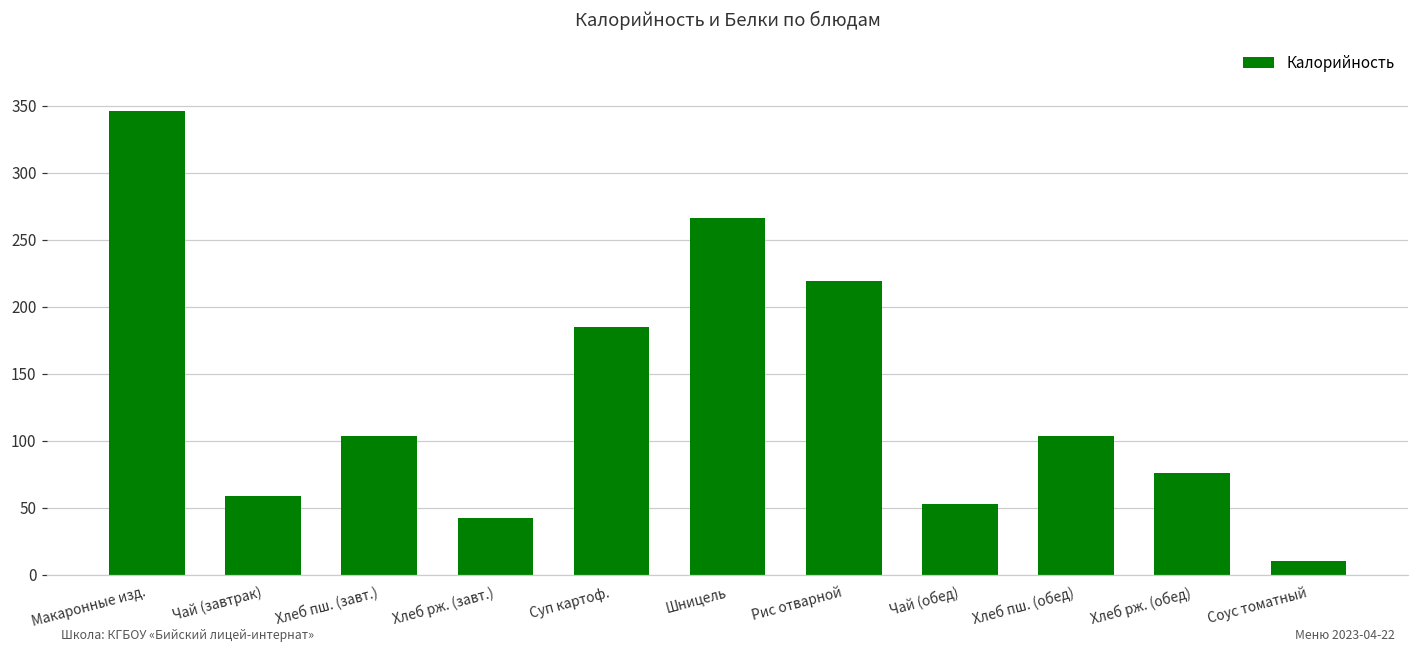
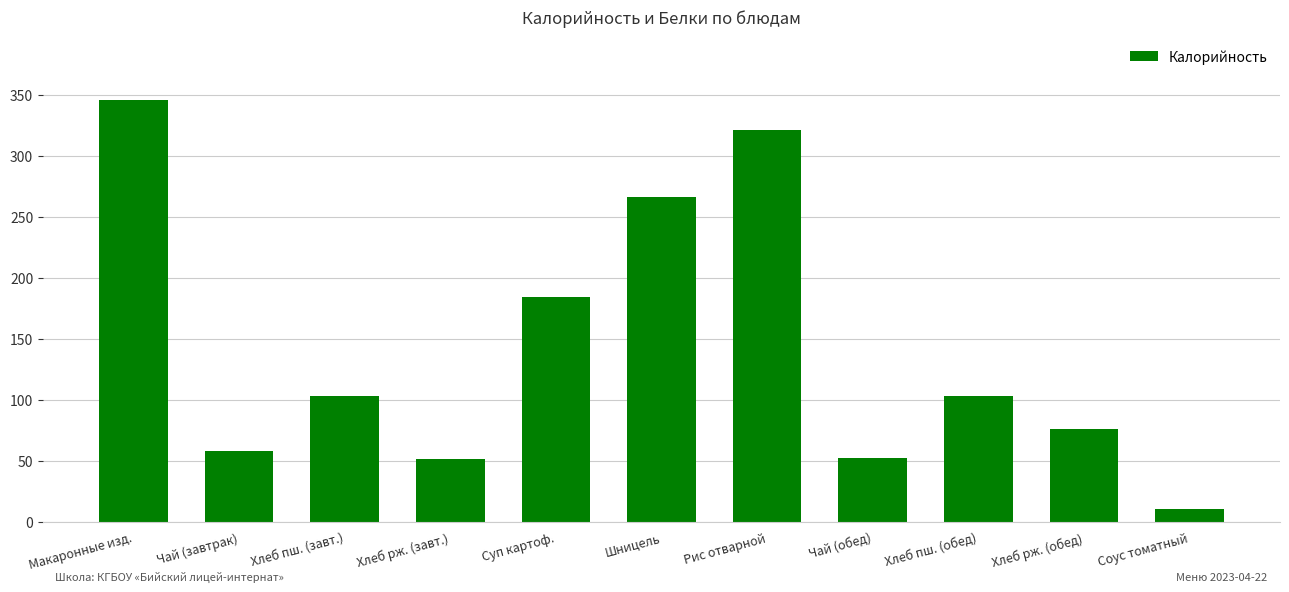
Хлеб рж. (завт.): 42 -> 52
Рис отварной: 219 -> 321
